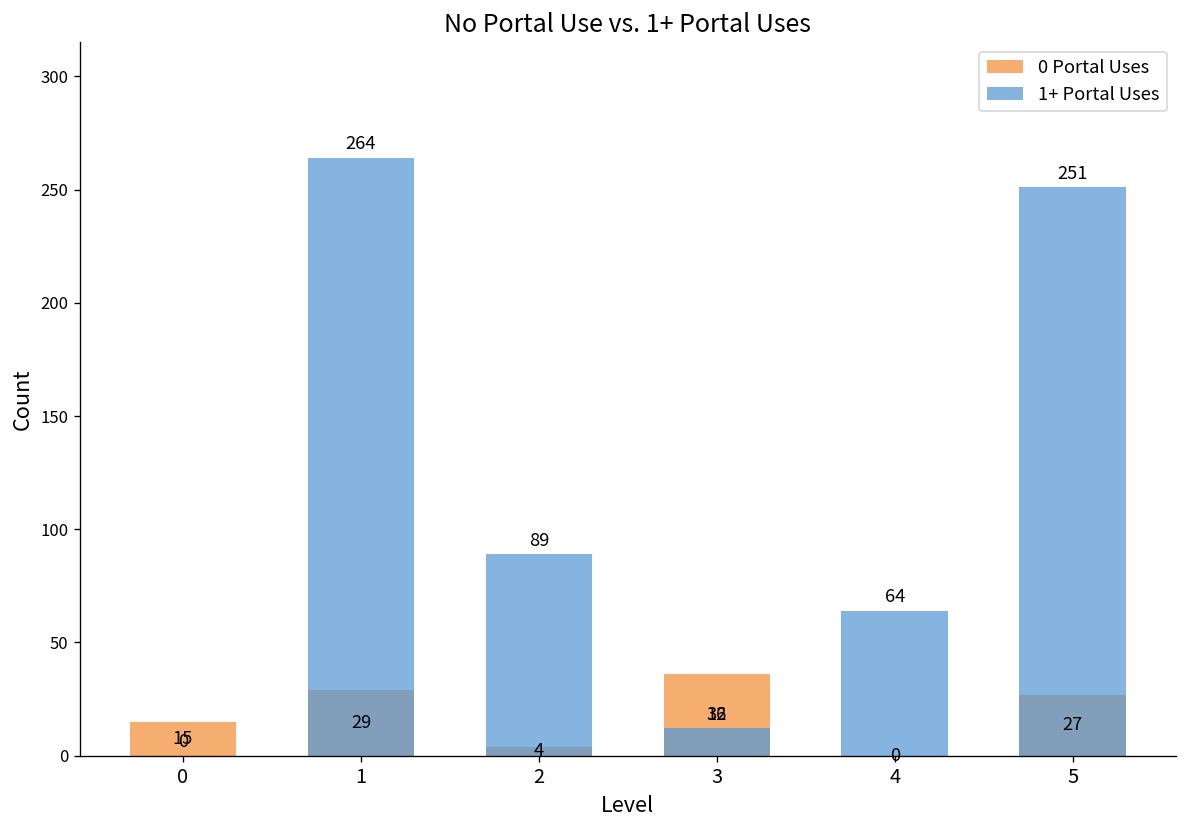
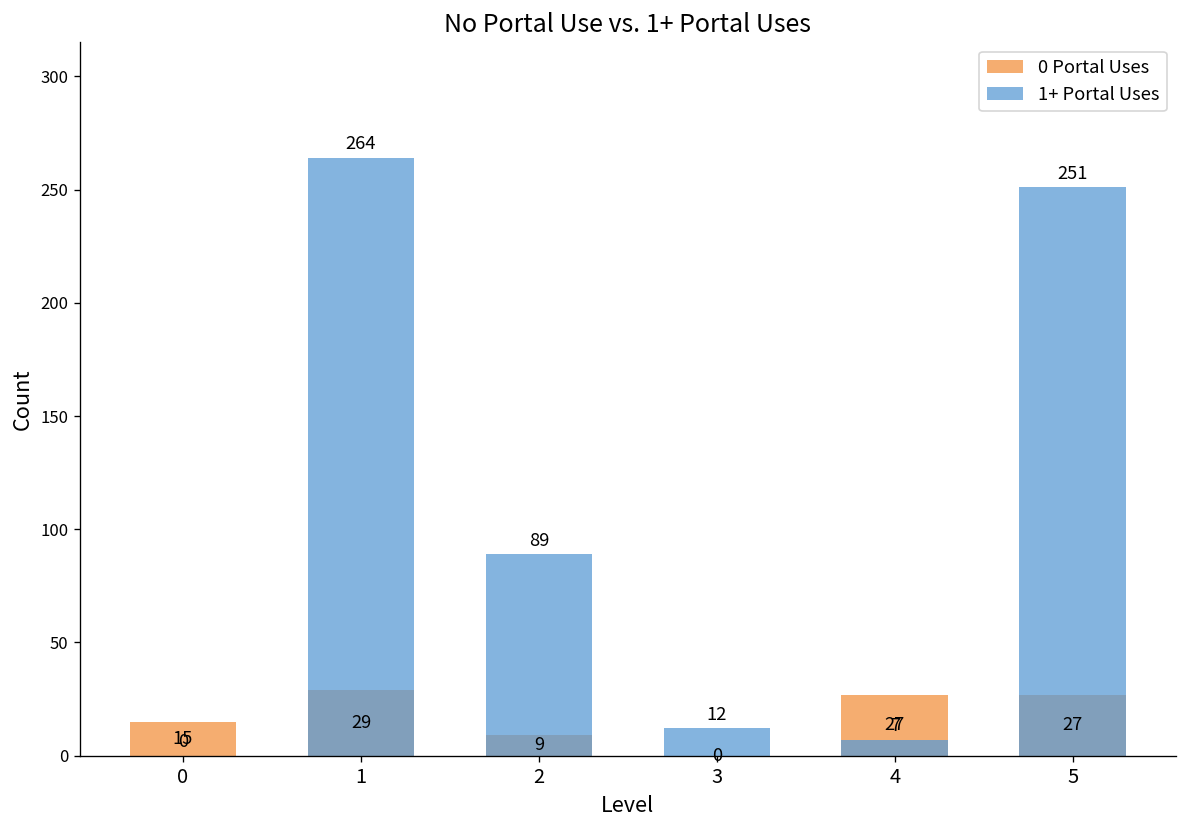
0 Portal Uses, 2: 4 -> 9
0 Portal Uses, 3: 36 -> 0
0 Portal Uses, 4: 0 -> 27
1+ Portal Uses, 4: 64 -> 7
